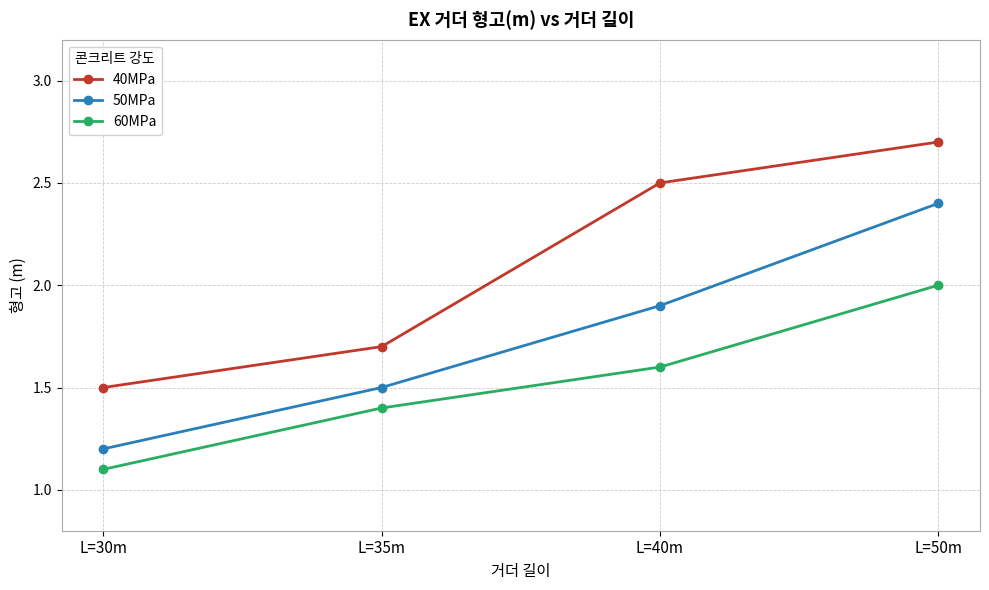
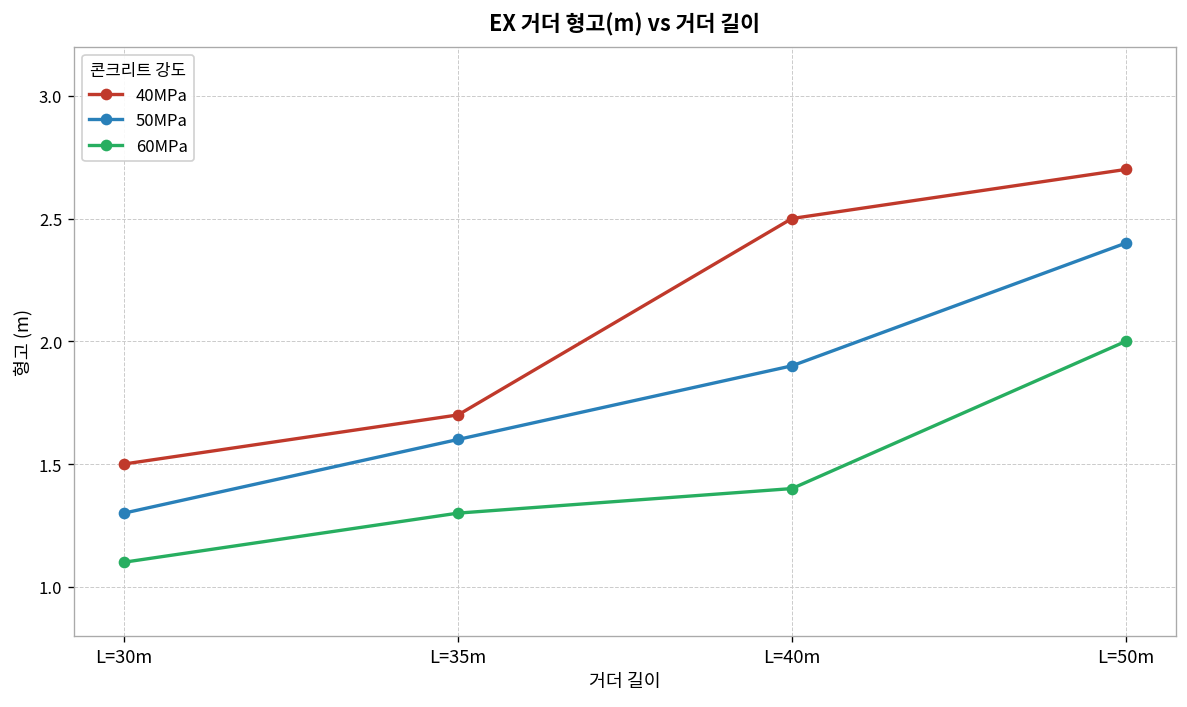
50MPa, L=30m: 1.2 -> 1.3
50MPa, L=35m: 1.5 -> 1.6
60MPa, L=35m: 1.4 -> 1.3
60MPa, L=40m: 1.6 -> 1.4
